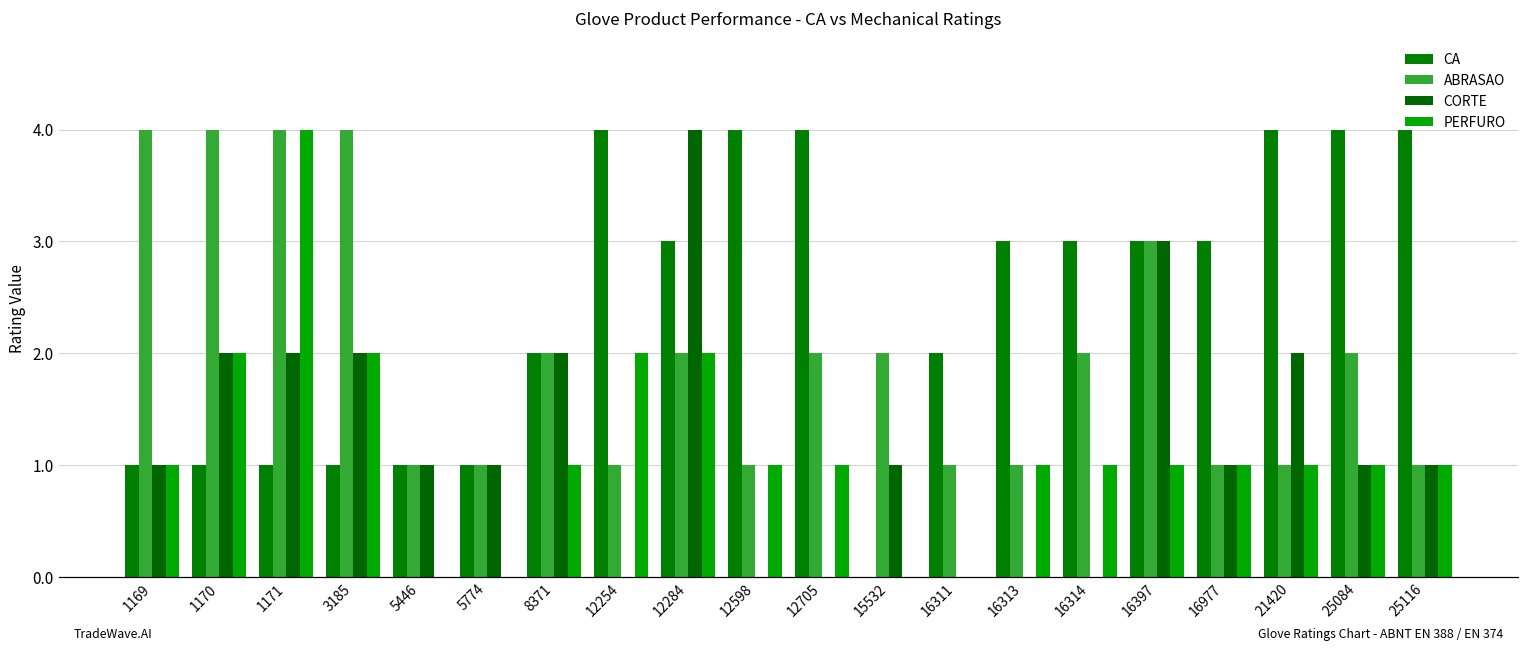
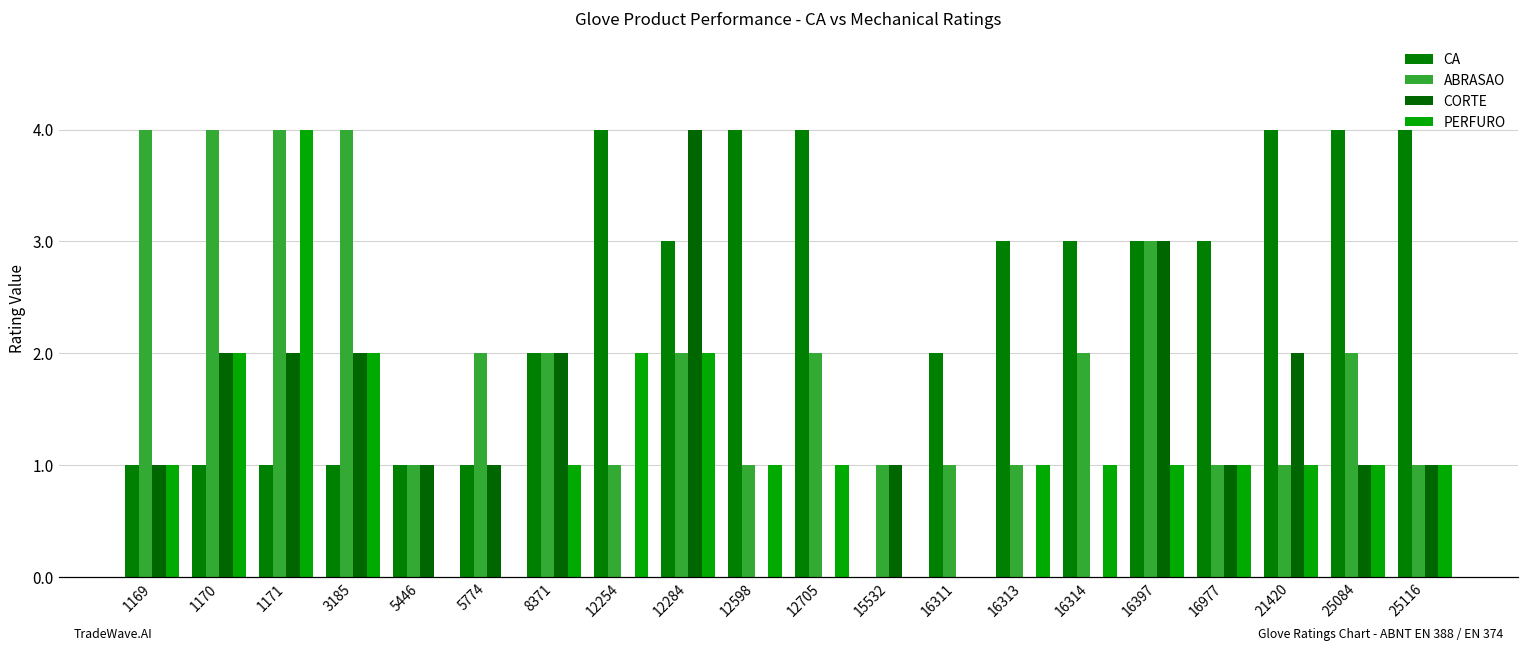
ABRASAO, 5774: 1 -> 2
ABRASAO, 15532: 2 -> 1
